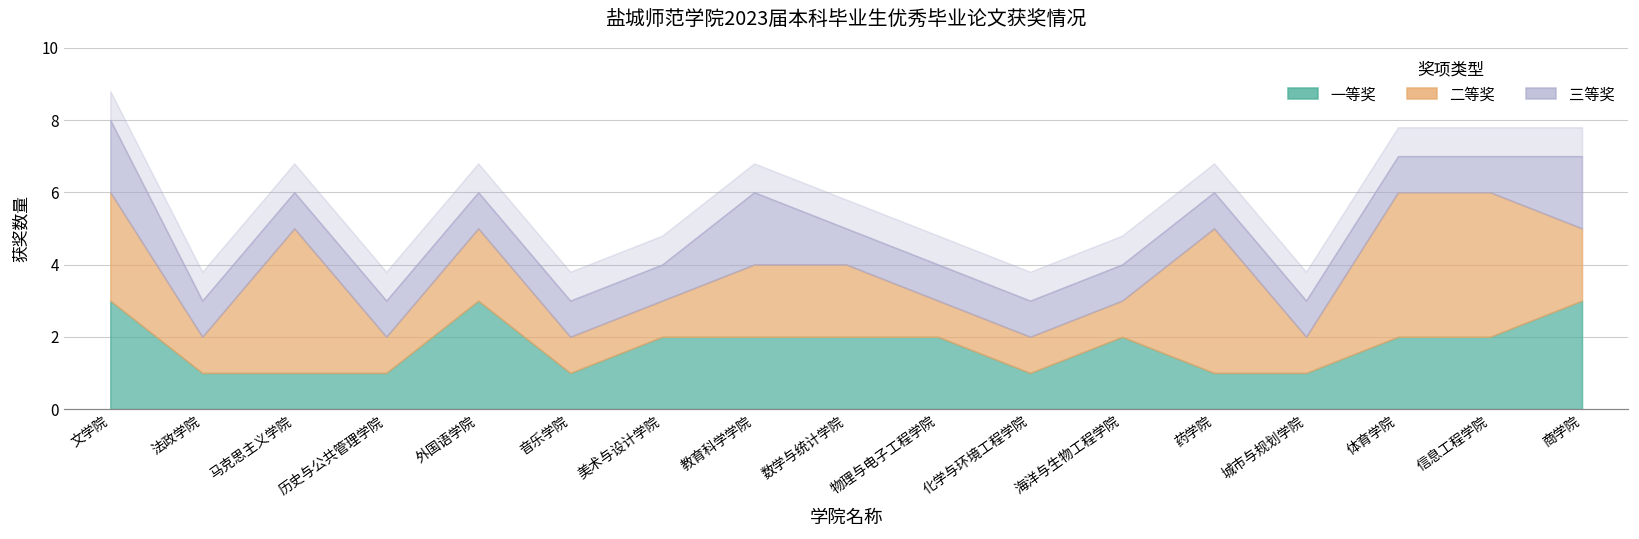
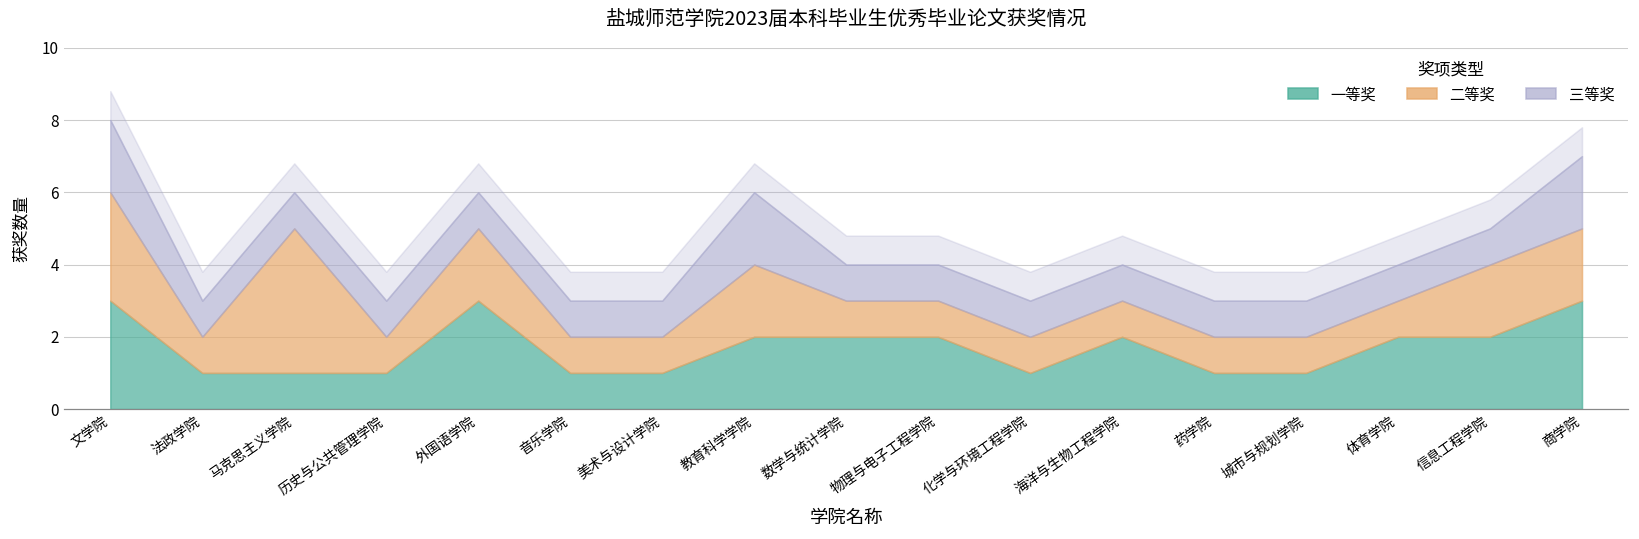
一等奖, 美术与设计学院: 2 -> 1
二等奖, 数学与统计学院: 2 -> 1
二等奖, 药学院: 4 -> 1
二等奖, 体育学院: 4 -> 1
二等奖, 信息工程学院: 4 -> 2
